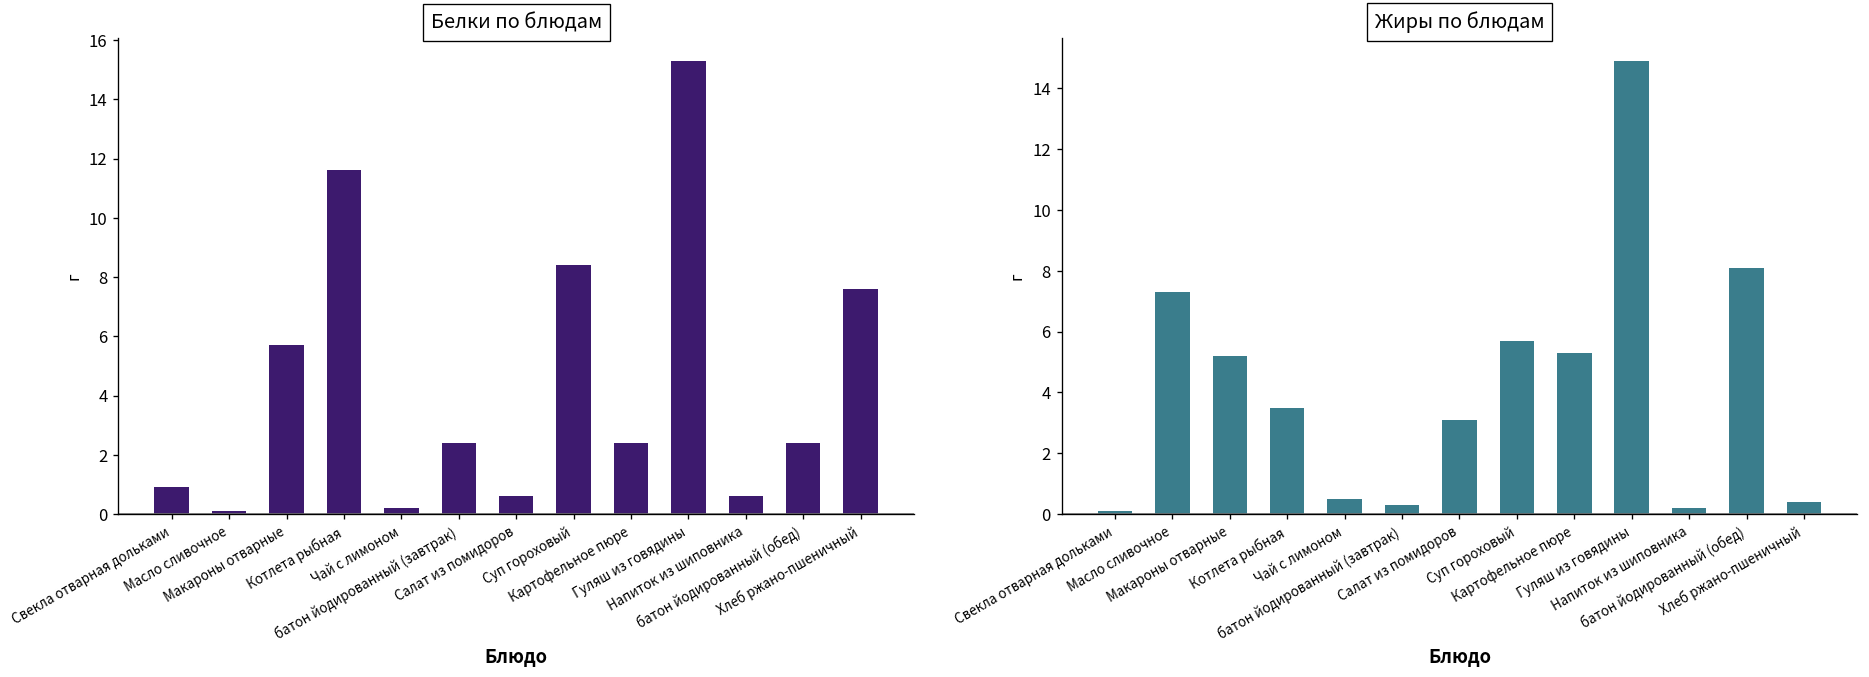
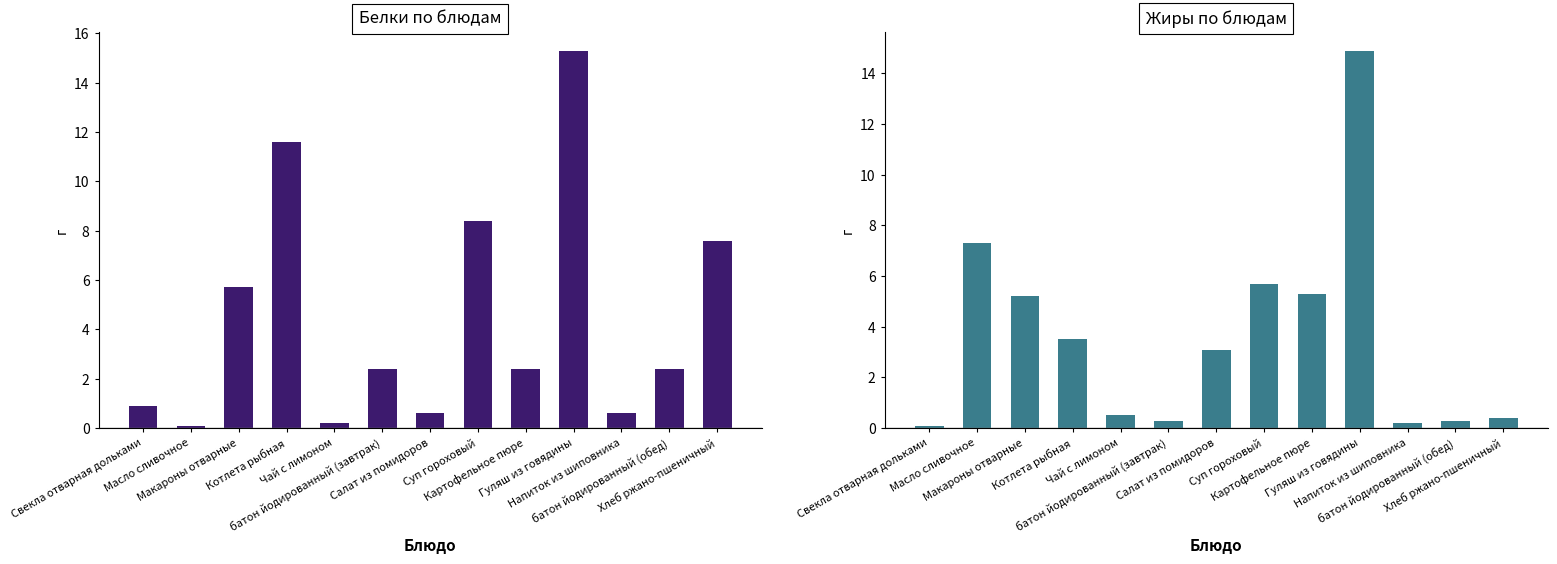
Жиры по блюдам, батон йодированный (обед): 8.1 -> 0.3
